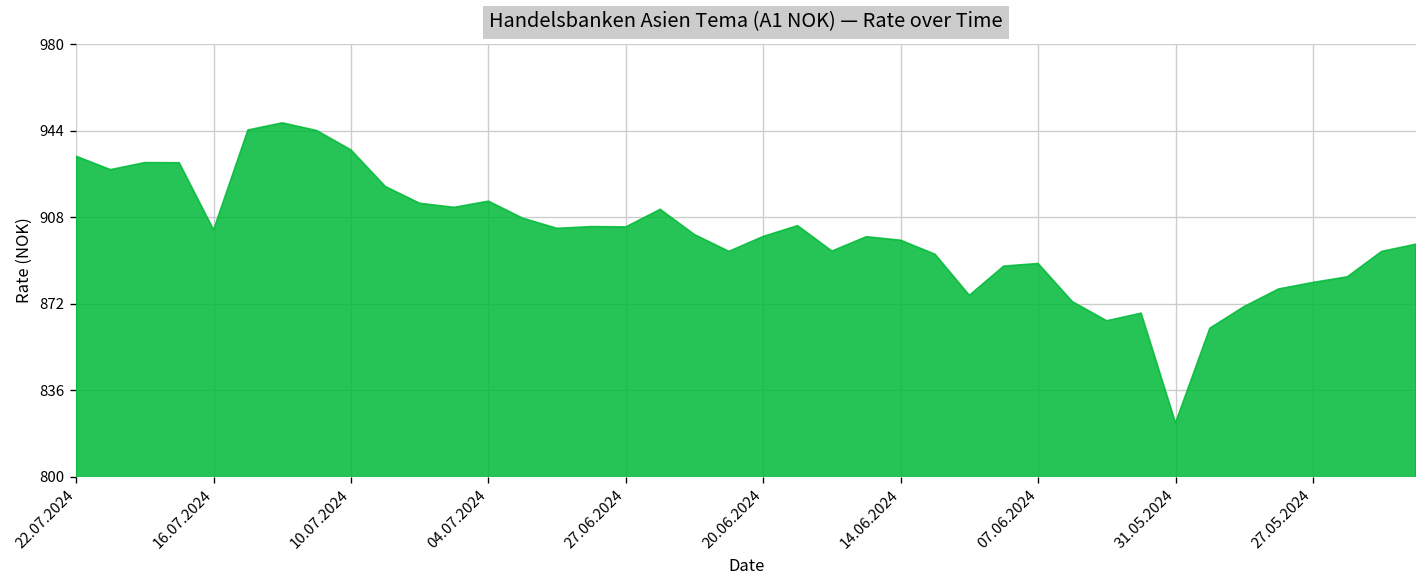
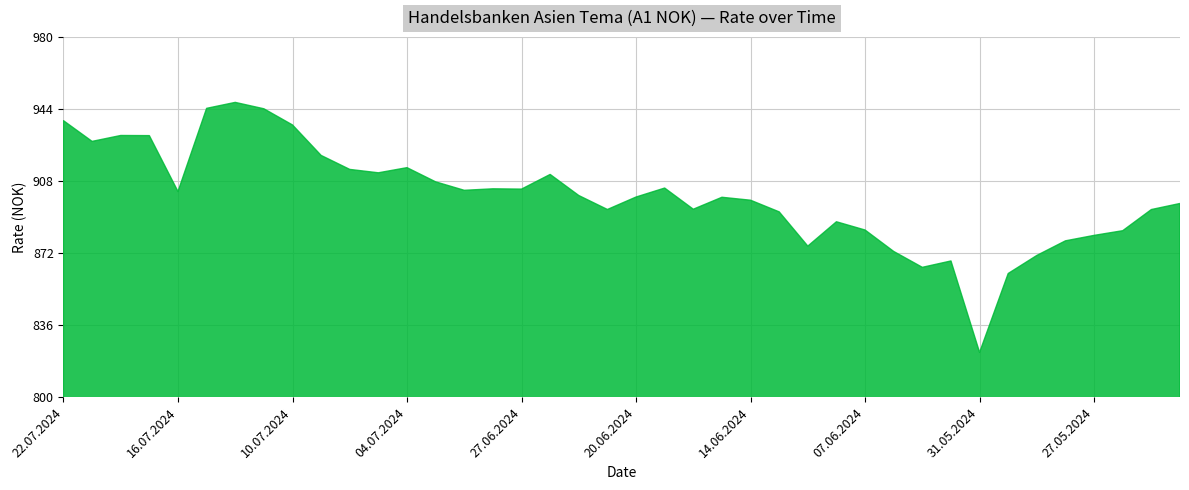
22.07.2024: 933 -> 938
07.06.2024: 889 -> 884
